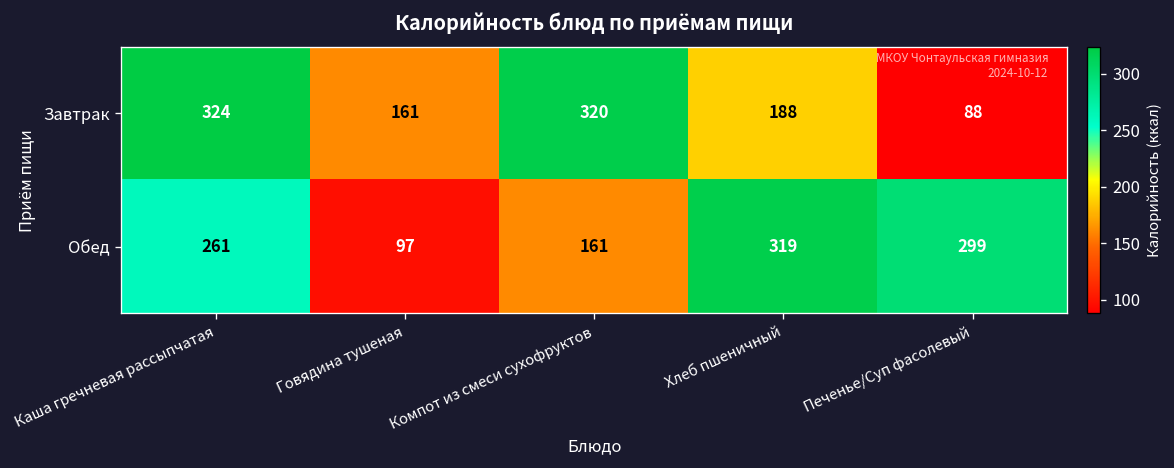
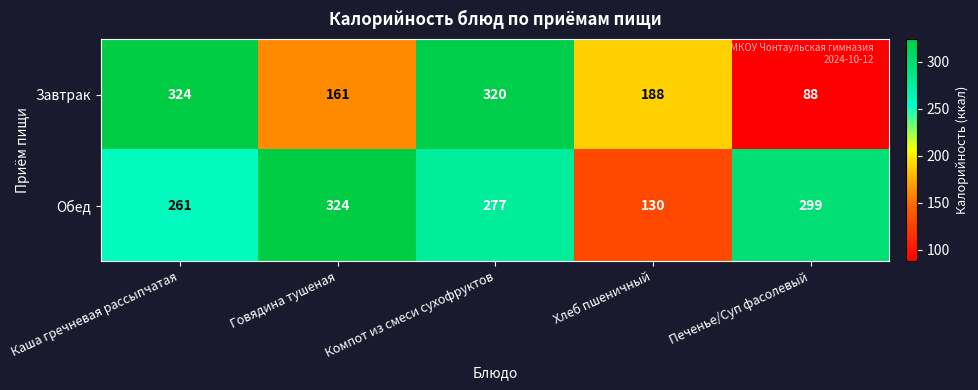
Обед, Говядина тушеная: 97 -> 324
Обед, Компот из смеси сухофруктов: 161 -> 277
Обед, Хлеб пшеничный: 319 -> 130
